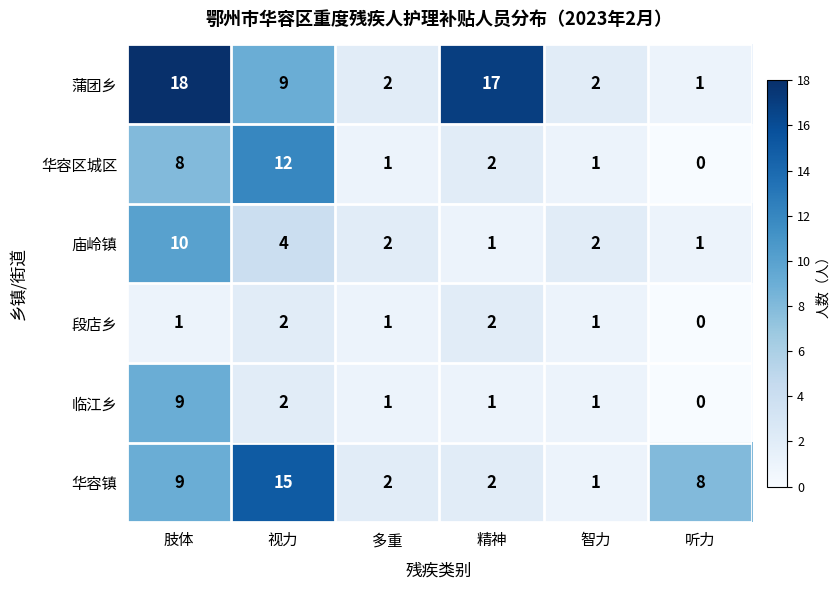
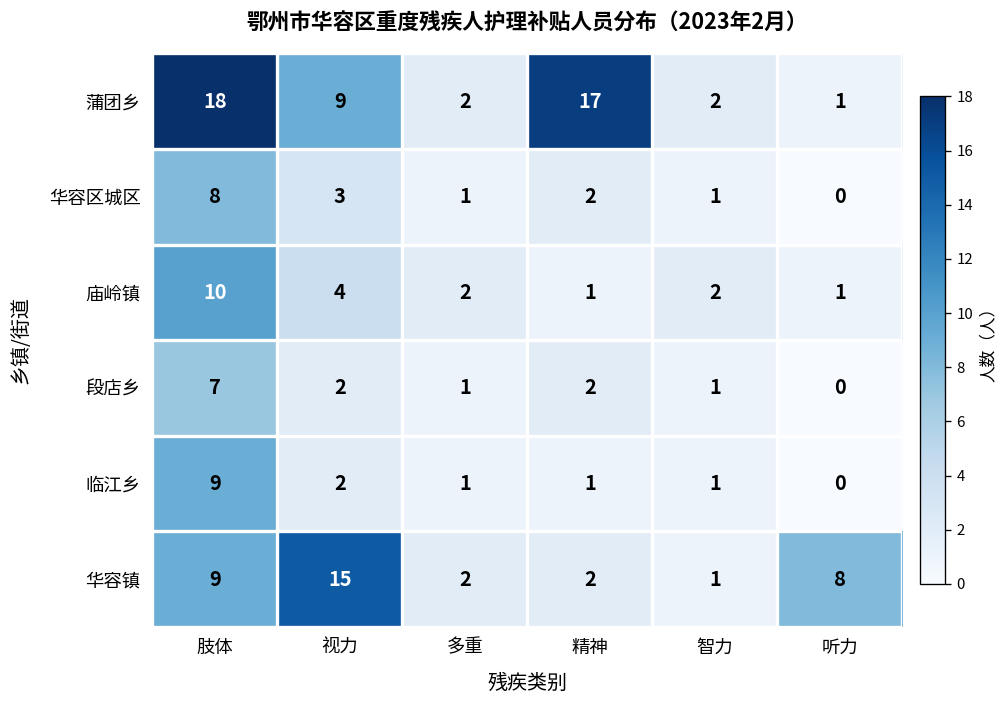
华容区城区, 视力: 12 -> 3
段店乡, 肢体: 1 -> 7
